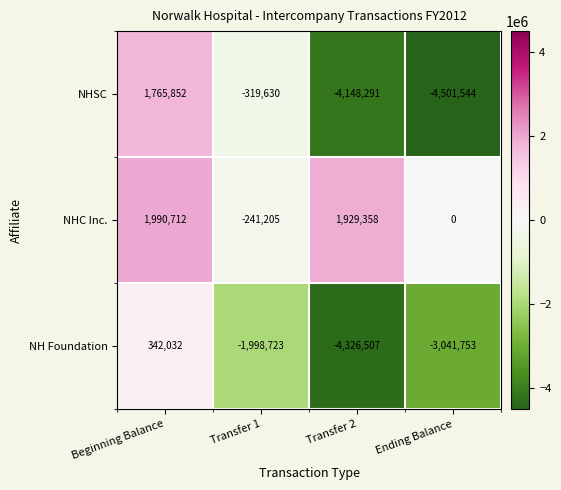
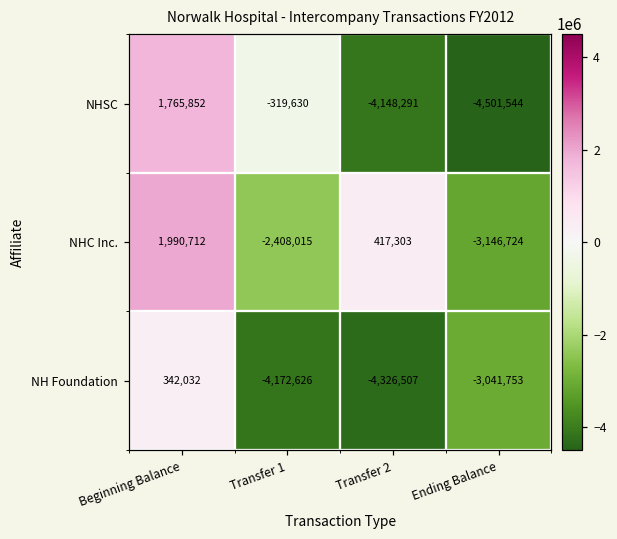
NHC Inc., Transfer 1: -241,205 -> -2,408,015
NHC Inc., Transfer 2: 1,929,358 -> 417,303
NHC Inc., Ending Balance: 0 -> -3,146,724
NH Foundation, Transfer 1: -1,998,723 -> -4,172,626
